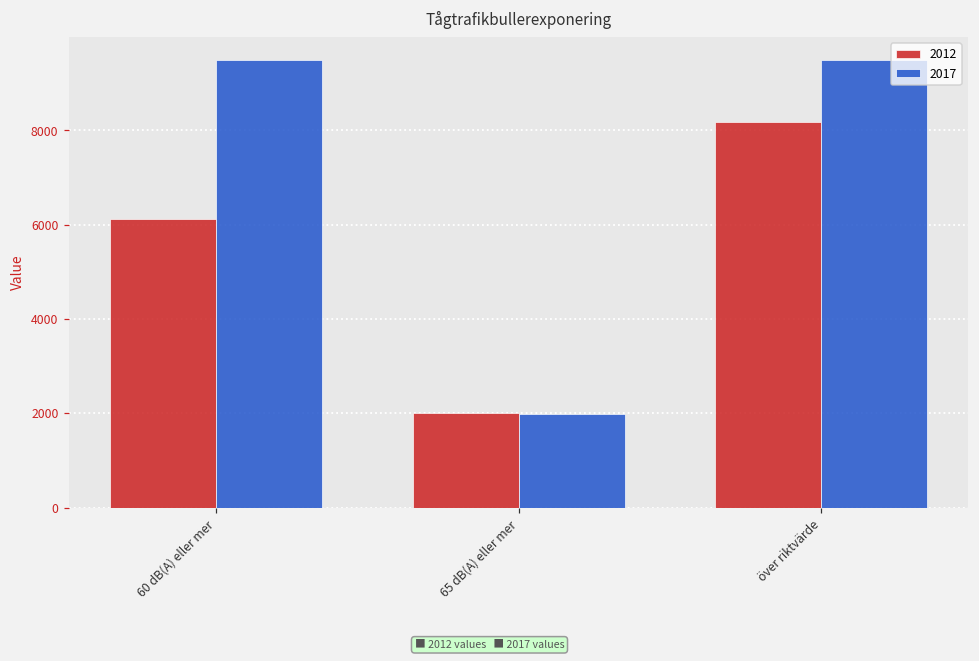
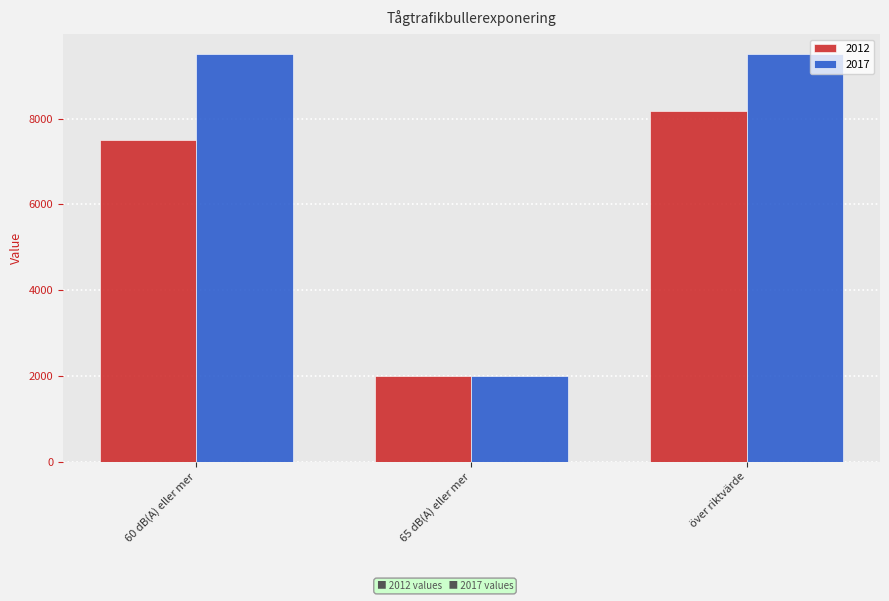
2012, 60 dB(A) eller mer: 6100 -> 7500
